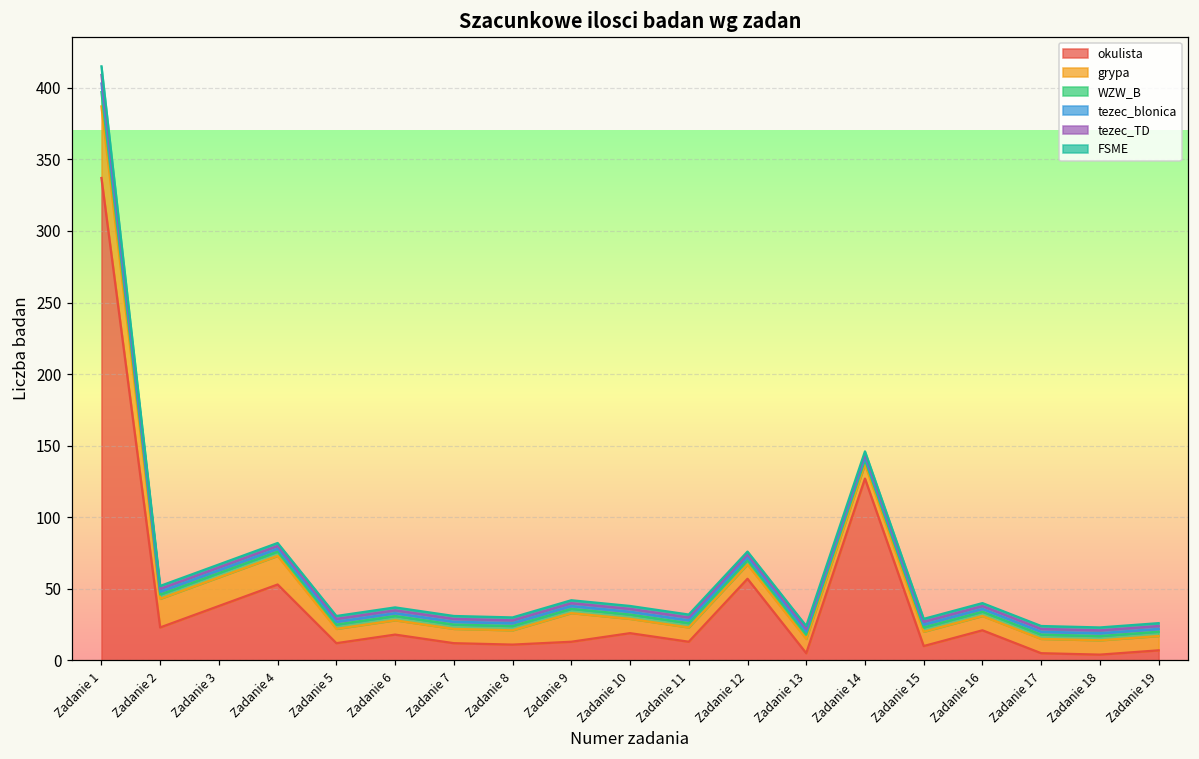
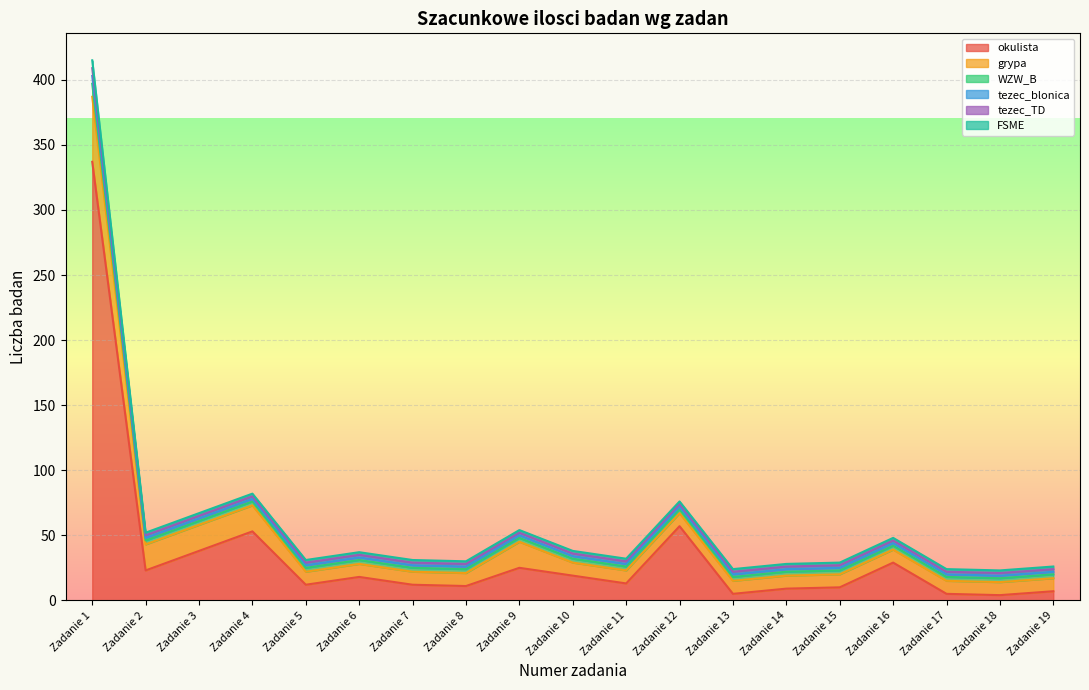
okulista, Zadanie 9: 13 -> 25
okulista, Zadanie 14: 127 -> 9
okulista, Zadanie 16: 21 -> 29
